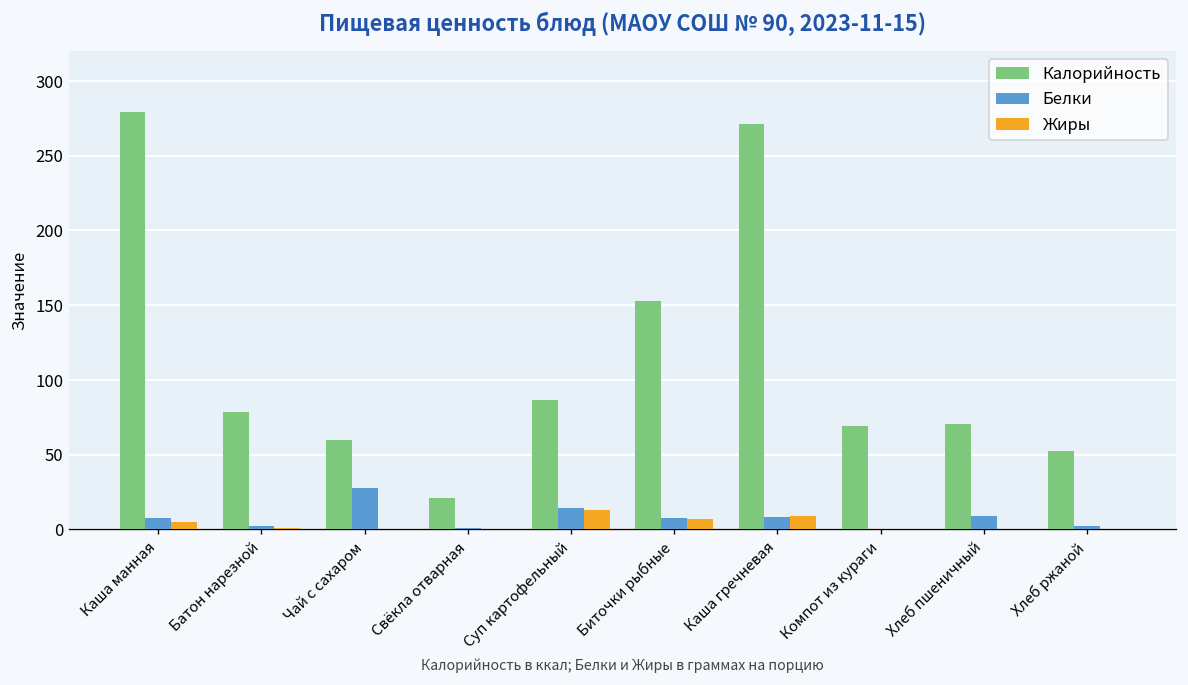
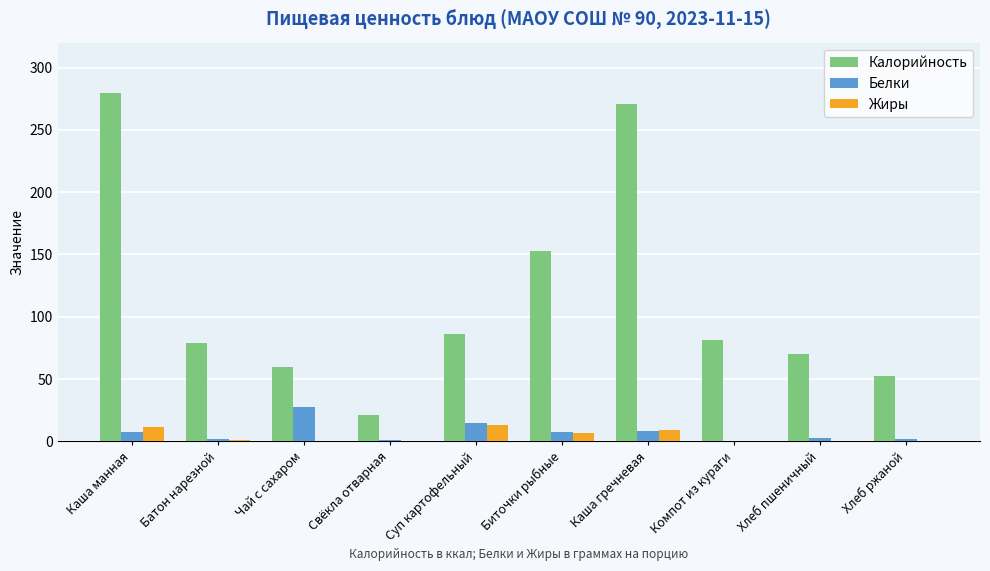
Жиры, Каша манная: 5 -> 12
Калорийность, Компот из кураги: 69 -> 81
Белки, Хлеб пшеничный: 9 -> 2
